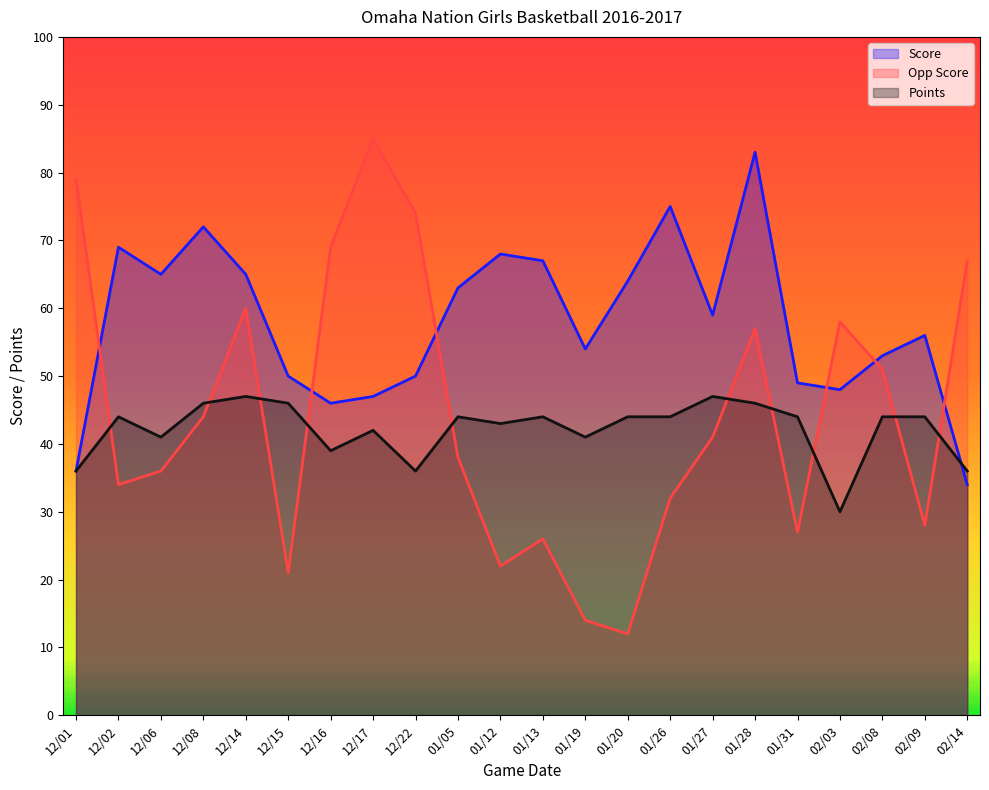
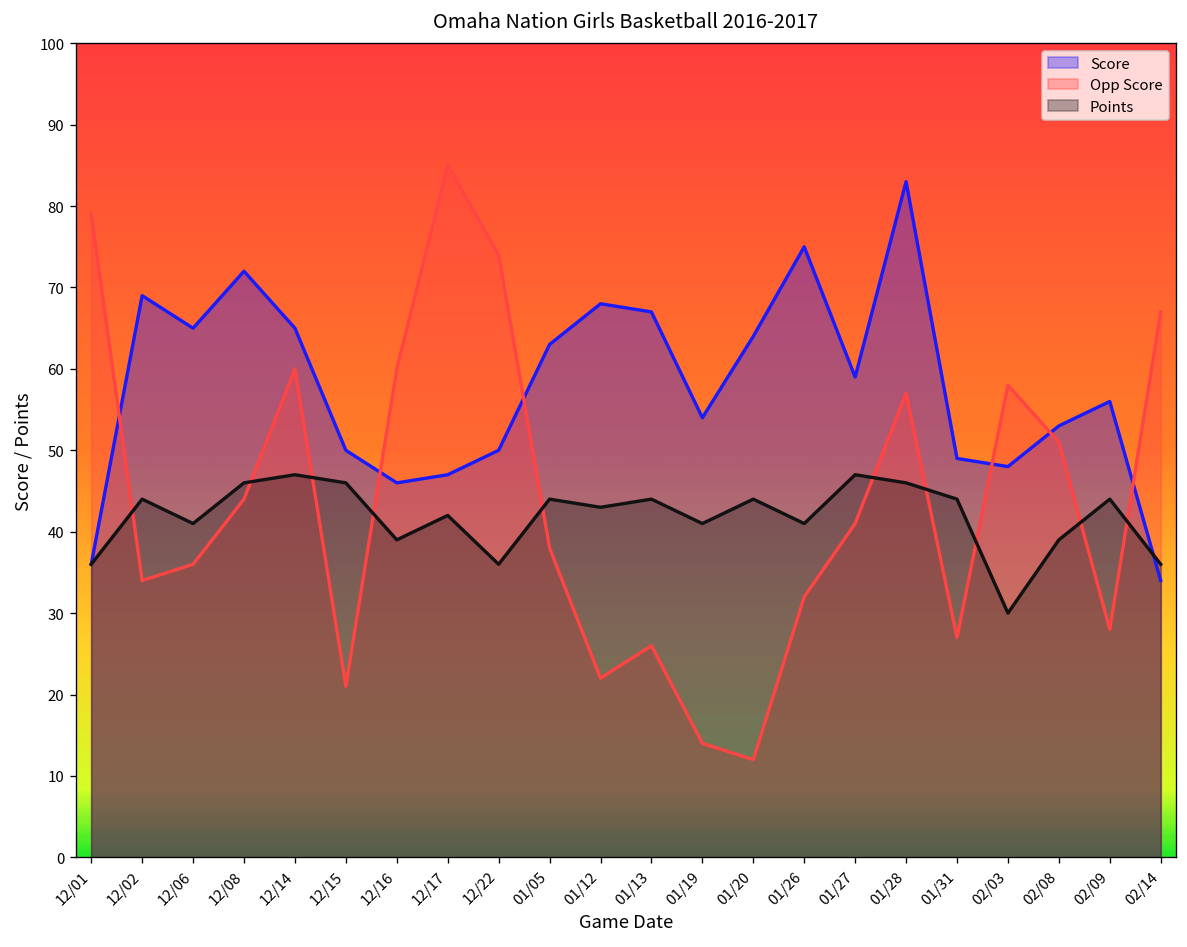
Opp Score, 12/16: 69 -> 60
Points, 01/26: 44 -> 41
Points, 02/08: 44 -> 39
